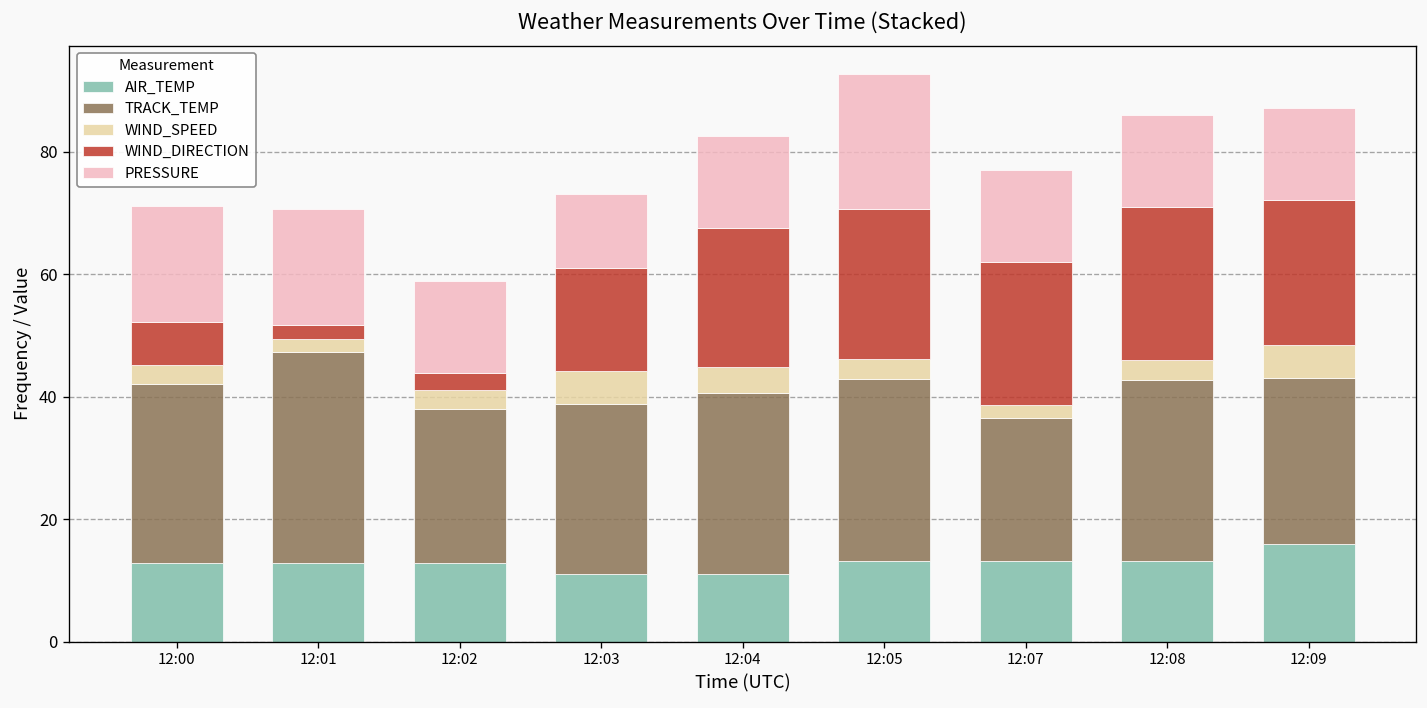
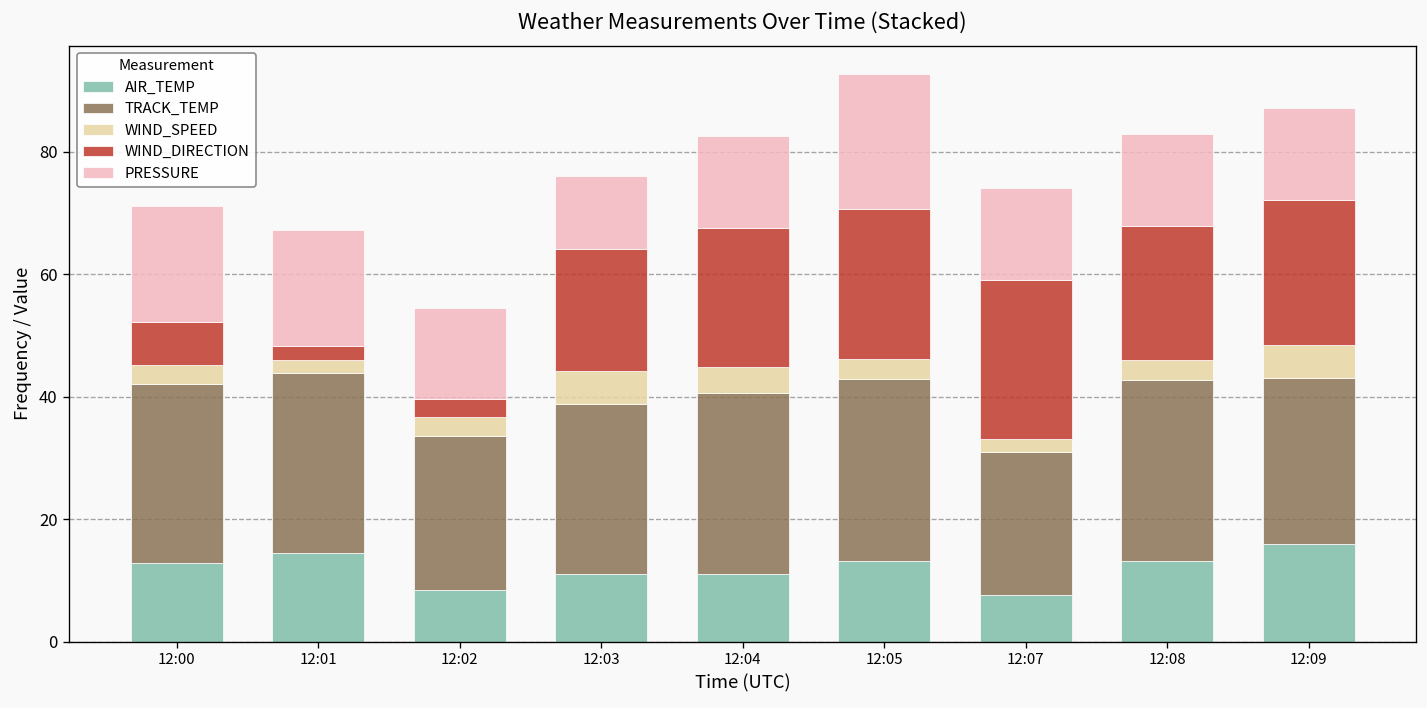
AIR_TEMP, 12:01: 13 -> 14
TRACK_TEMP, 12:01: 35 -> 29
AIR_TEMP, 12:02: 13 -> 8
WIND_DIRECTION, 12:03: 17 -> 20
AIR_TEMP, 12:07: 13 -> 8
WIND_DIRECTION, 12:07: 23 -> 26
WIND_DIRECTION, 12:08: 25 -> 22
